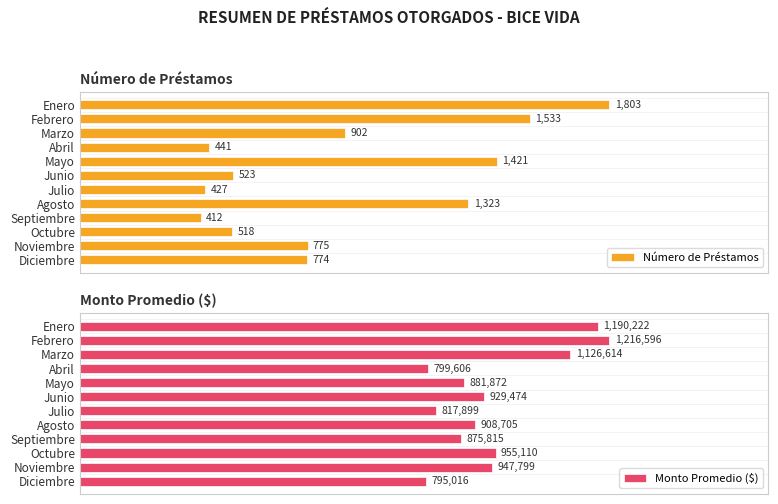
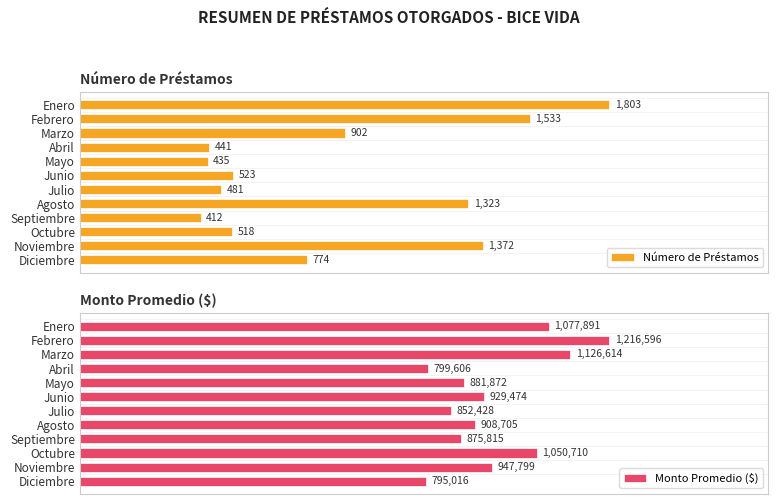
Número de Préstamos, Mayo: 1,421 -> 435
Número de Préstamos, Julio: 427 -> 481
Número de Préstamos, Noviembre: 775 -> 1,372
Monto Promedio ($), Enero: 1,190,222 -> 1,077,891
Monto Promedio ($), Julio: 817,899 -> 852,428
Monto Promedio ($), Octubre: 955,110 -> 1,050,710
